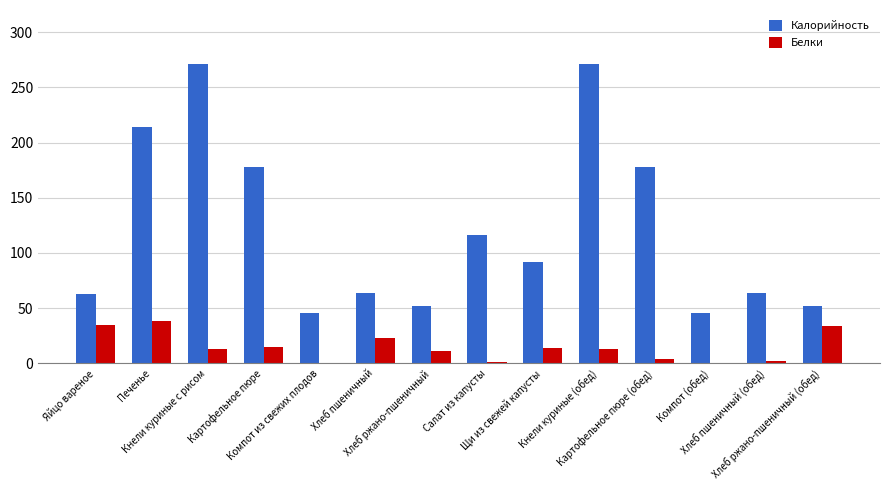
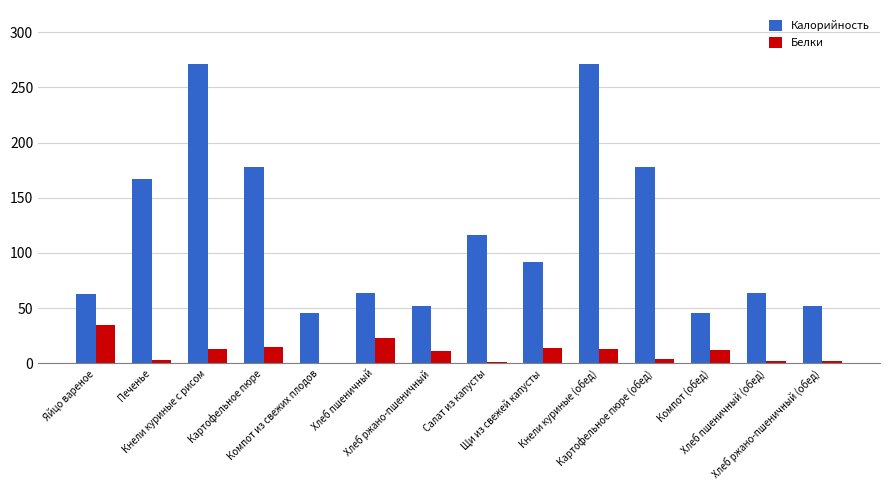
Калорийность, Печенье: 214 -> 167
Белки, Печенье: 38 -> 3
Белки, Компот (обед): 0 -> 12
Белки, Хлеб ржано-пшеничный (обед): 34 -> 2
